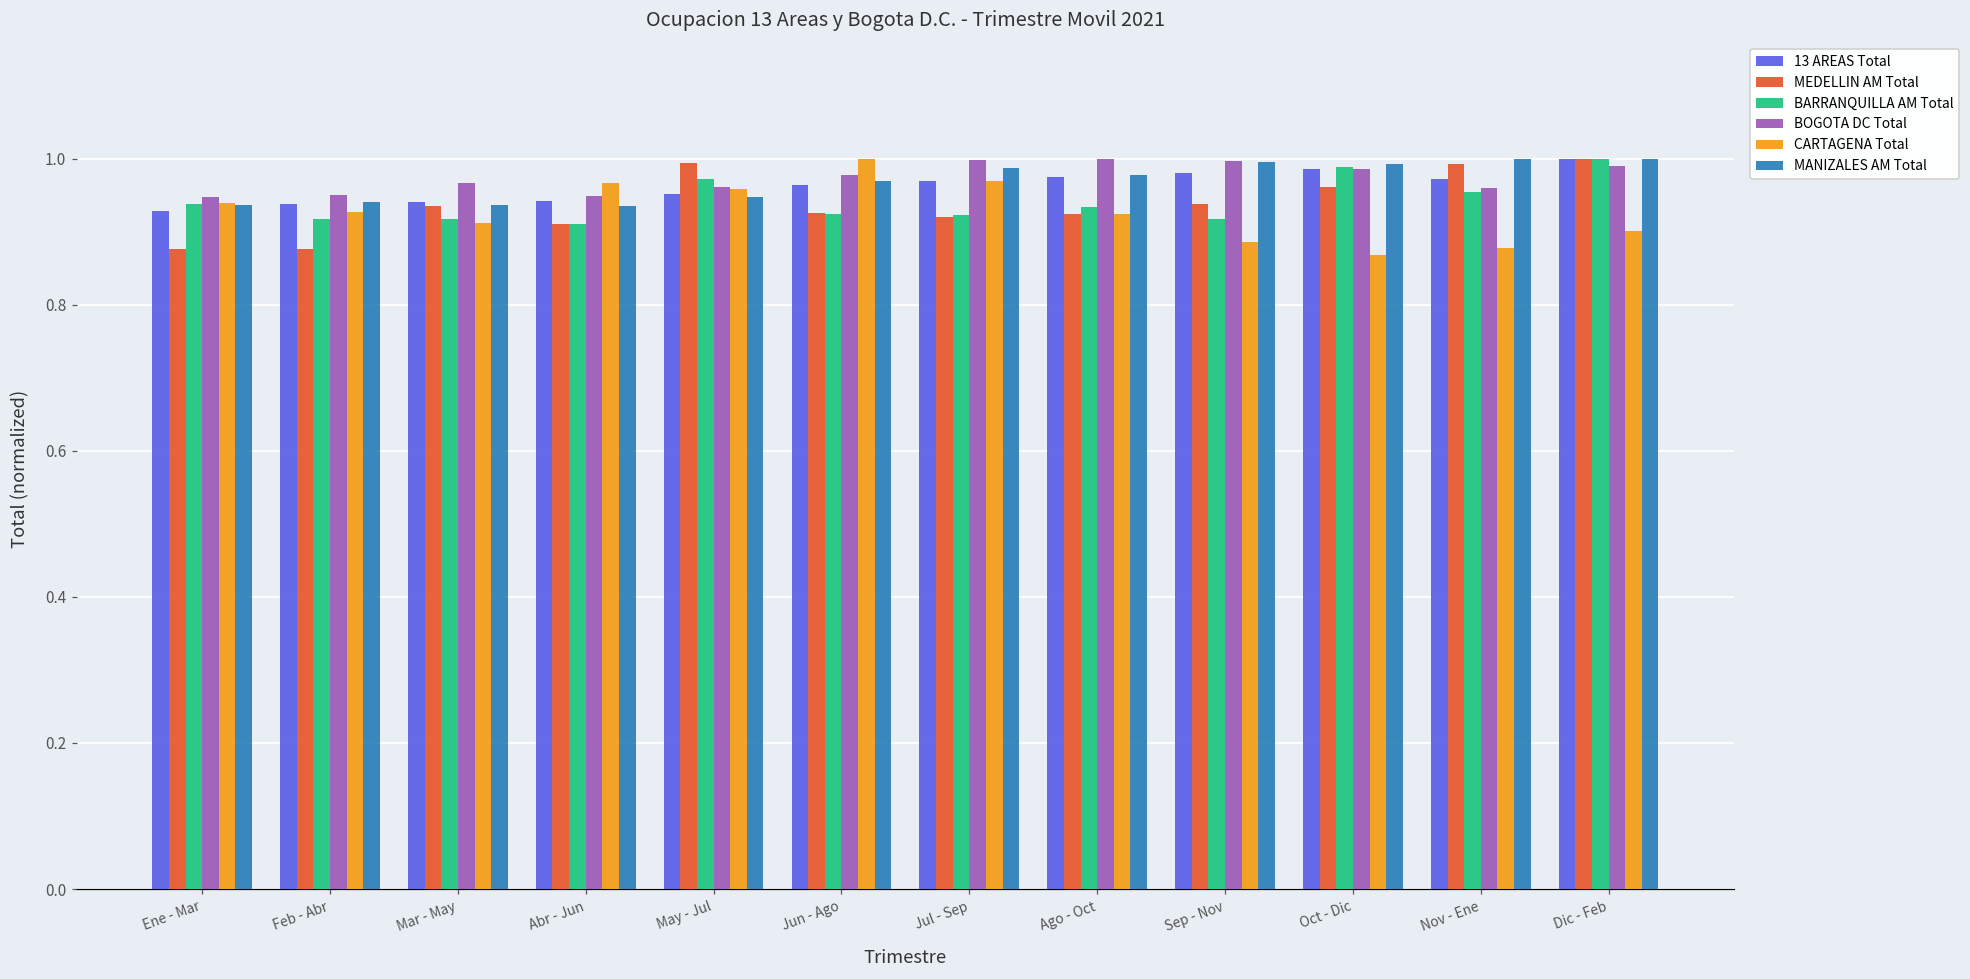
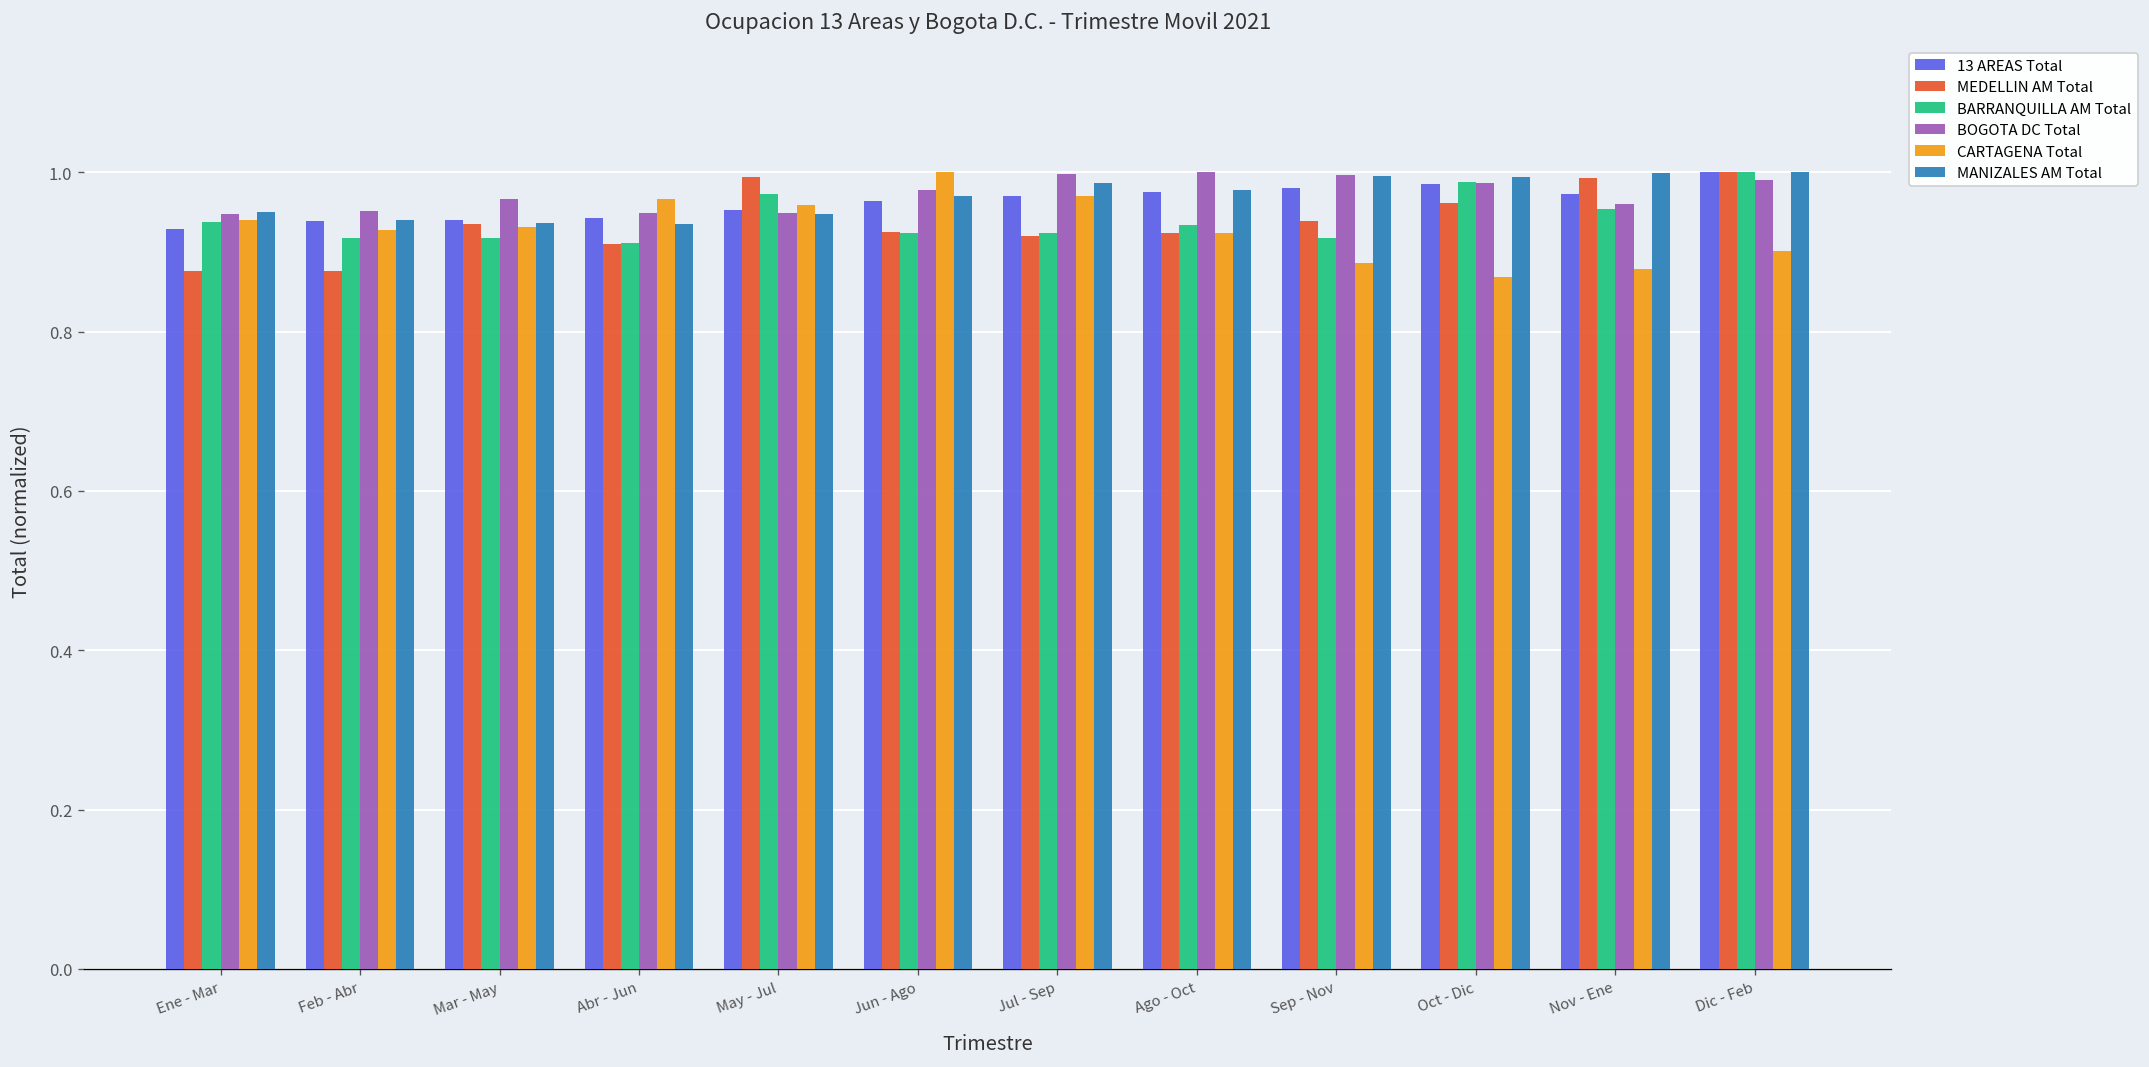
MANIZALES AM Total, Ene - Mar: 0.94 -> 0.95
CARTAGENA Total, Mar - May: 0.91 -> 0.93
BOGOTA DC Total, May - Jul: 0.96 -> 0.95
